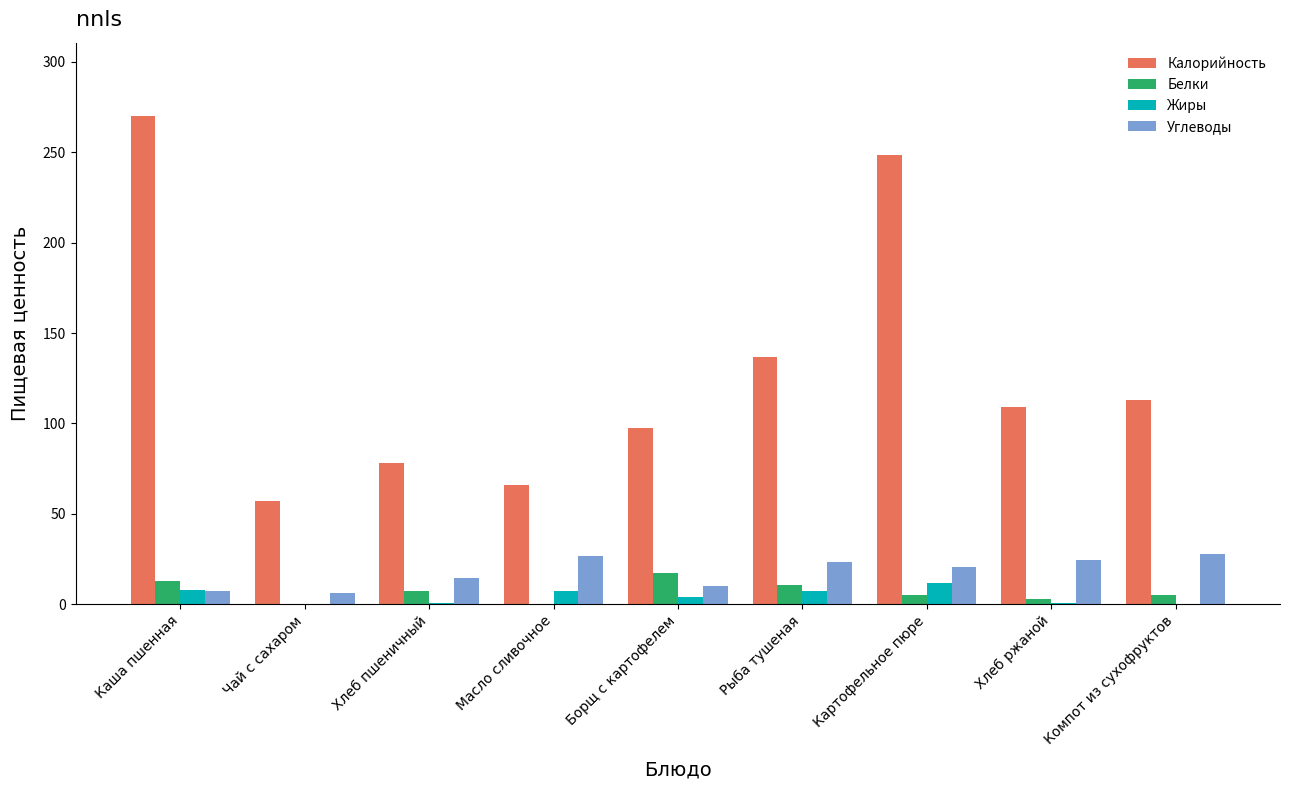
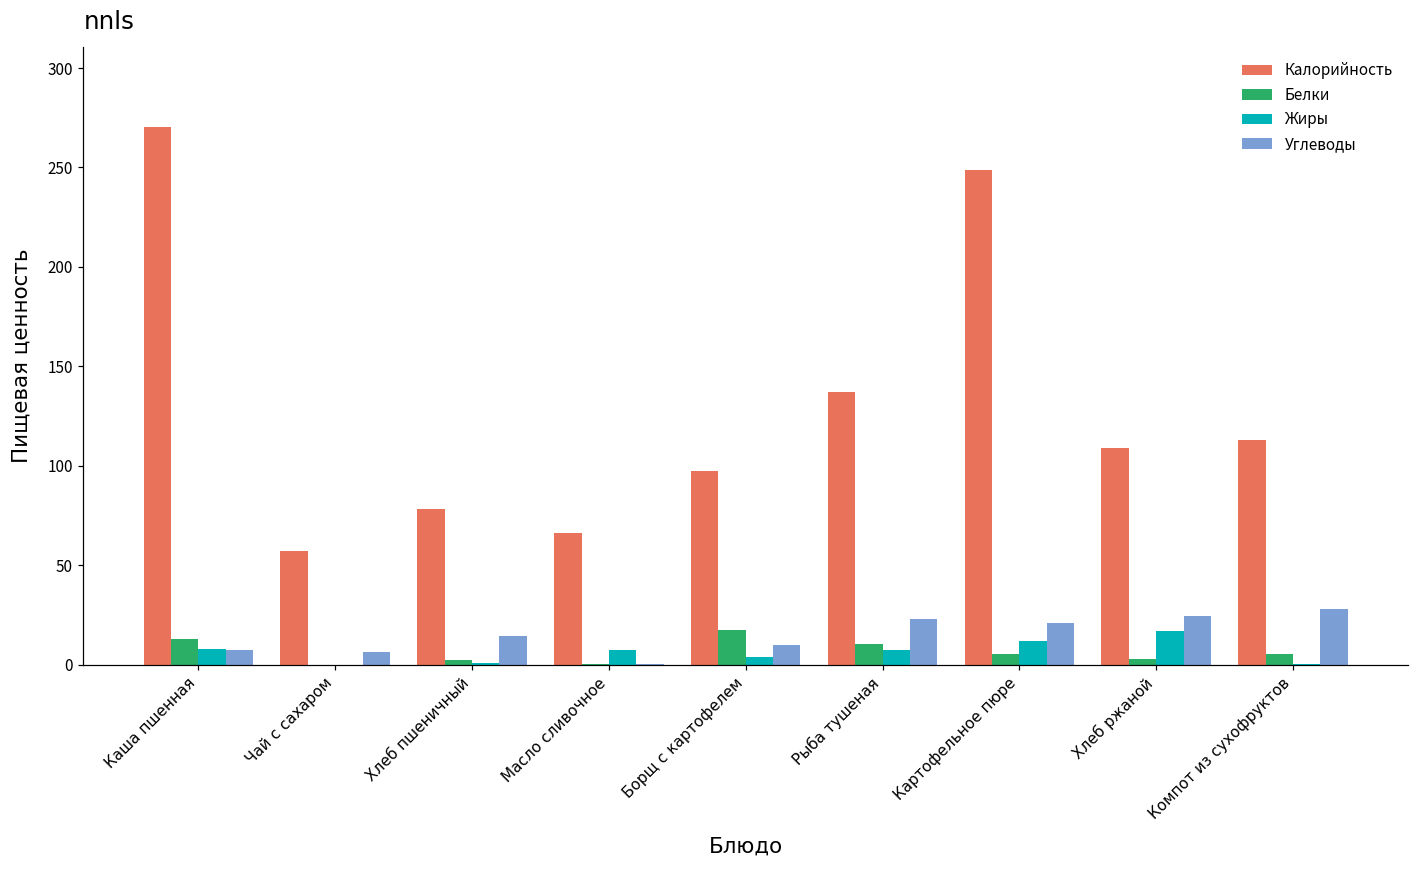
Белки, Хлеб пшеничный: 7 -> 2
Углеводы, Масло сливочное: 27 -> 0
Жиры, Хлеб ржаной: 1 -> 17
